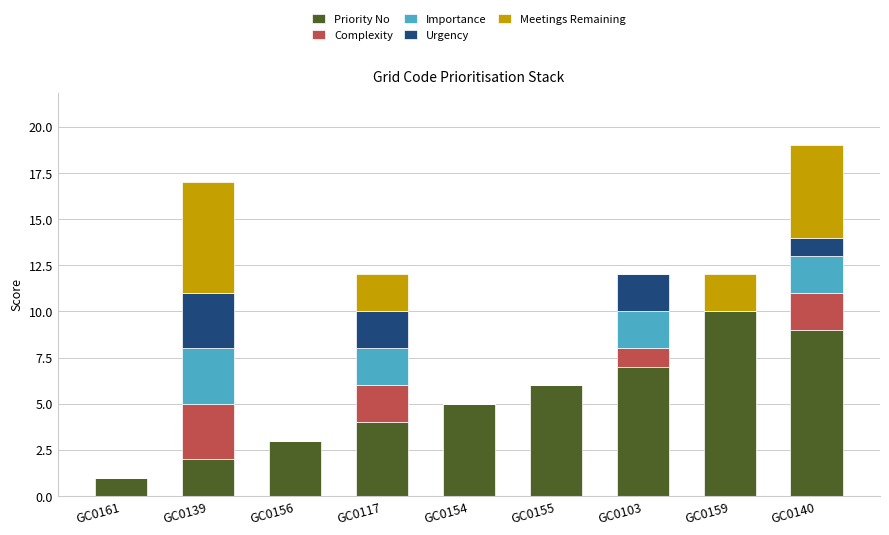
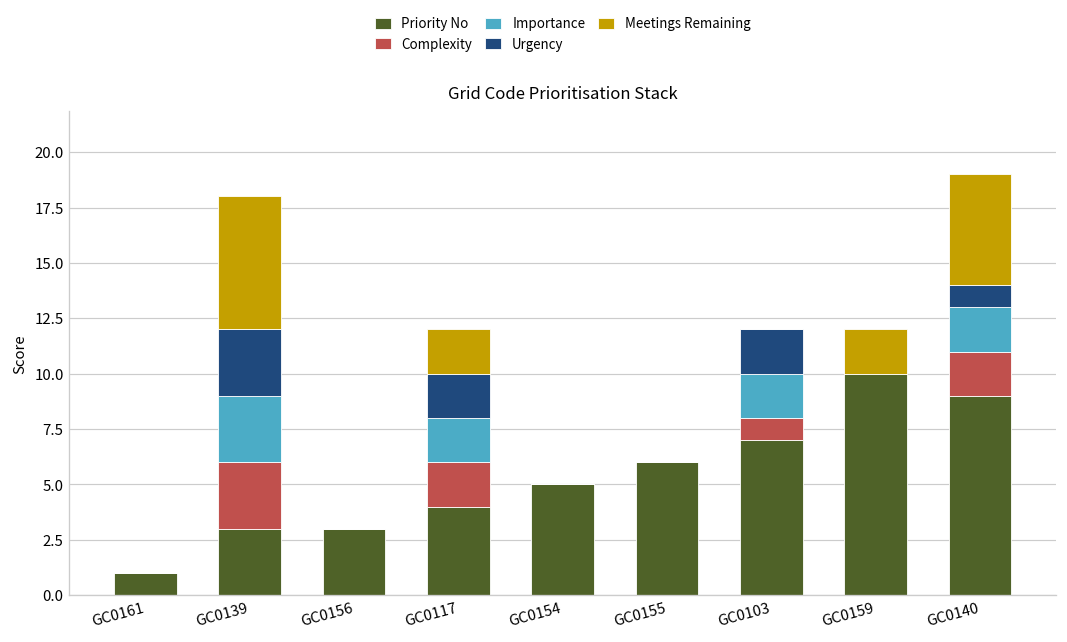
Priority No, GC0139: 2 -> 3
